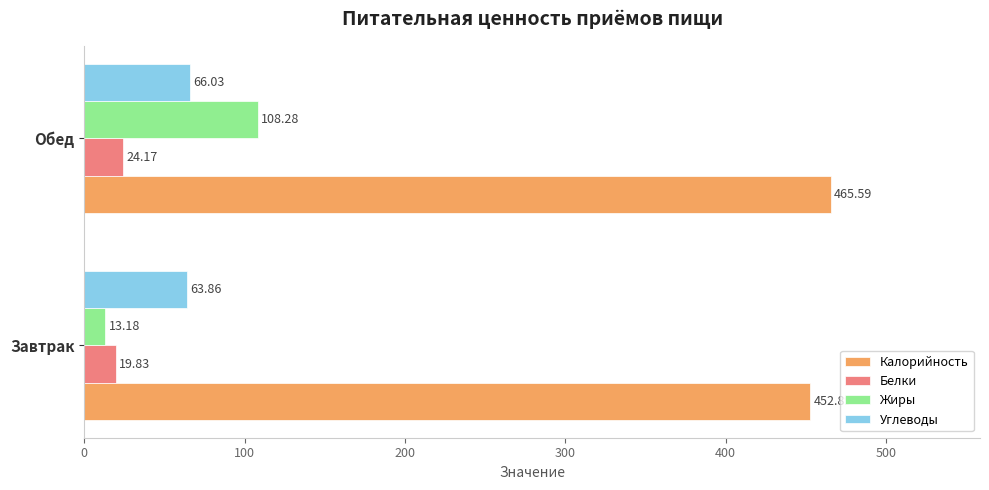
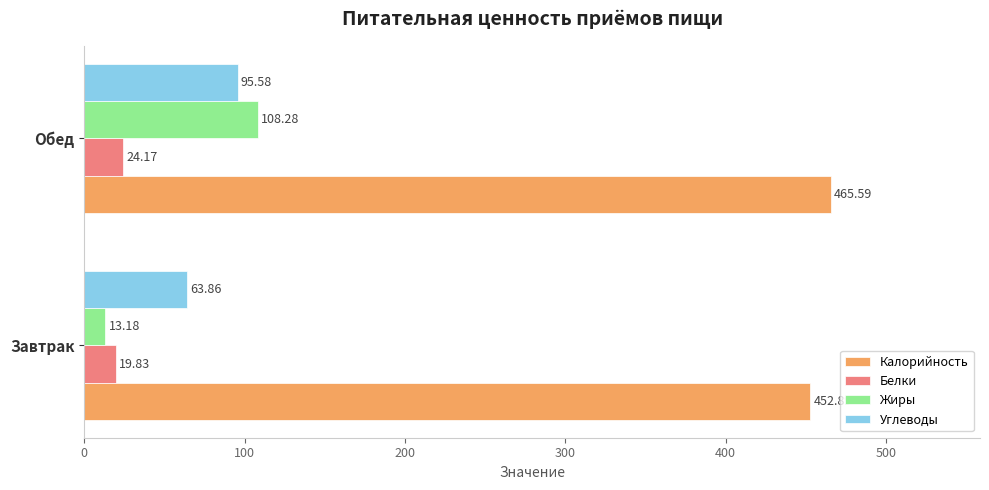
Углеводы, Обед: 66.03 -> 95.58
